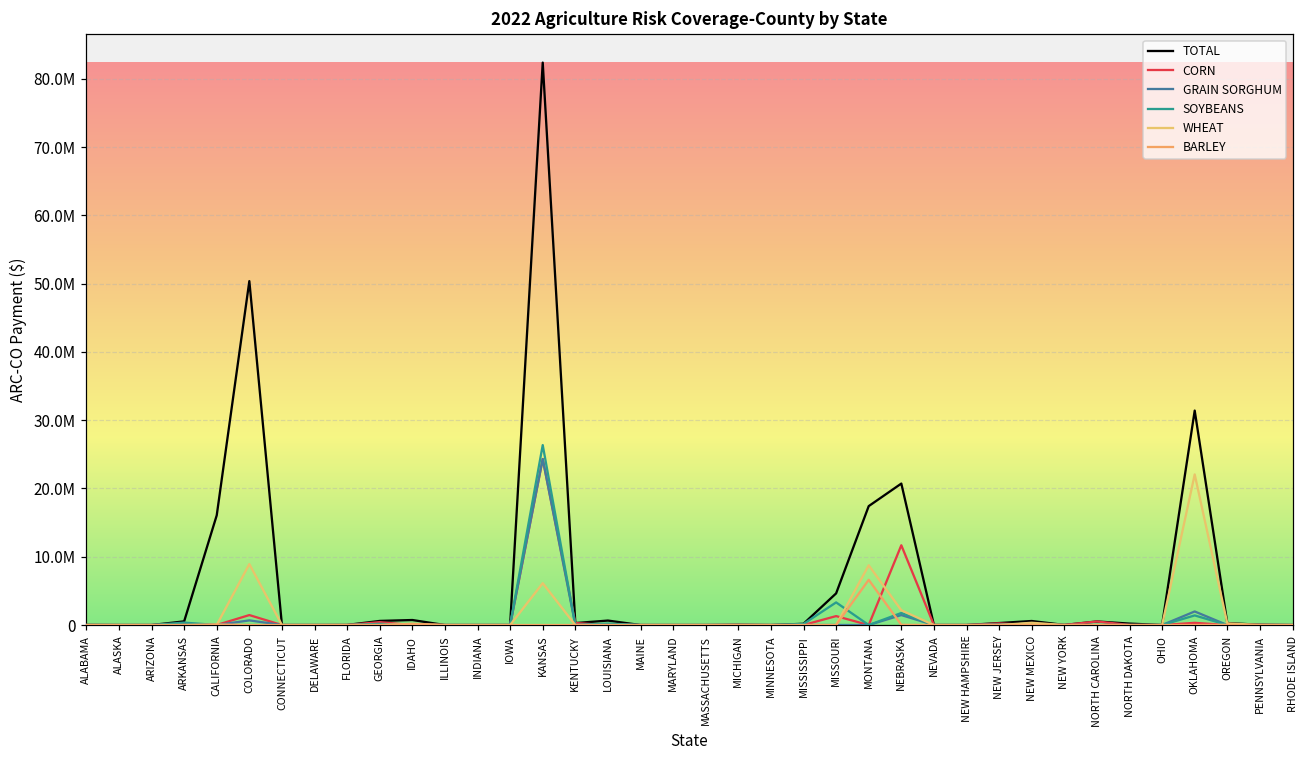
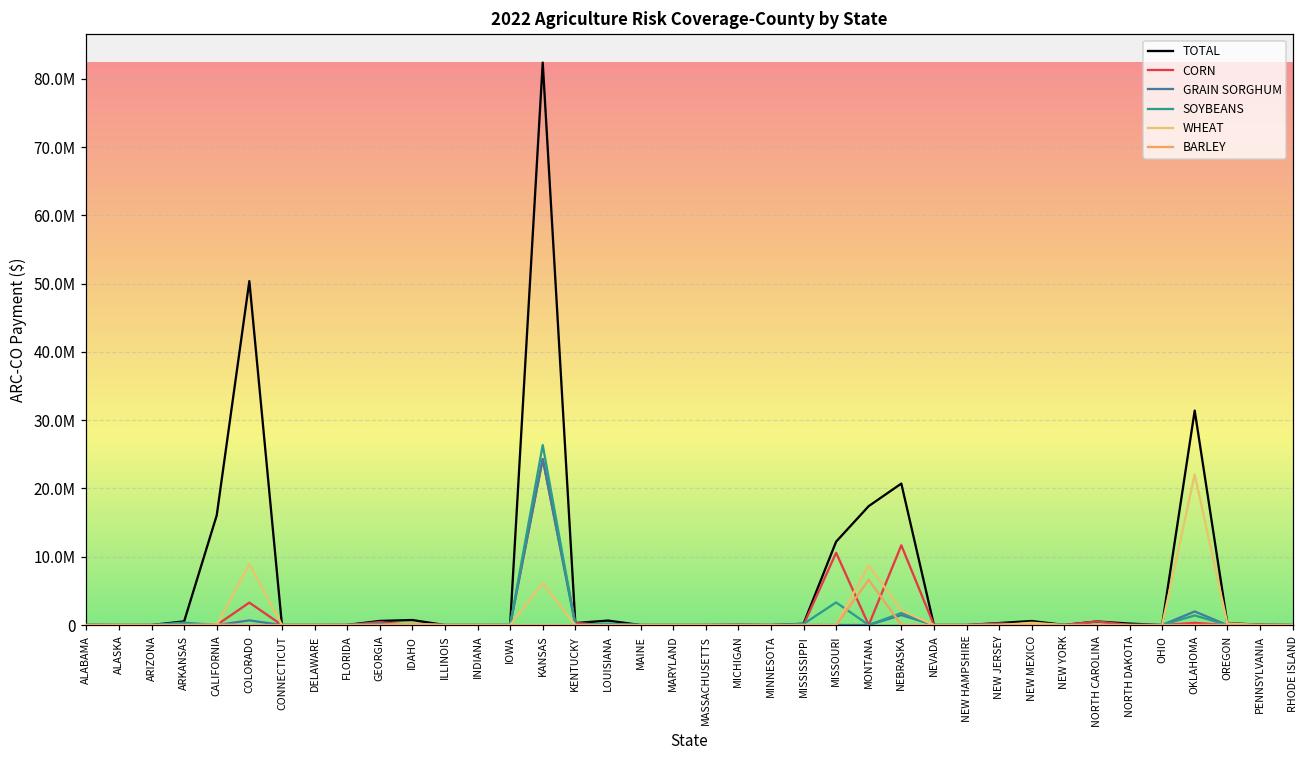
CORN, COLORADO: 1000000 -> 3000000
TOTAL, MISSOURI: 5000000 -> 12000000
CORN, MISSOURI: 1000000 -> 11000000
